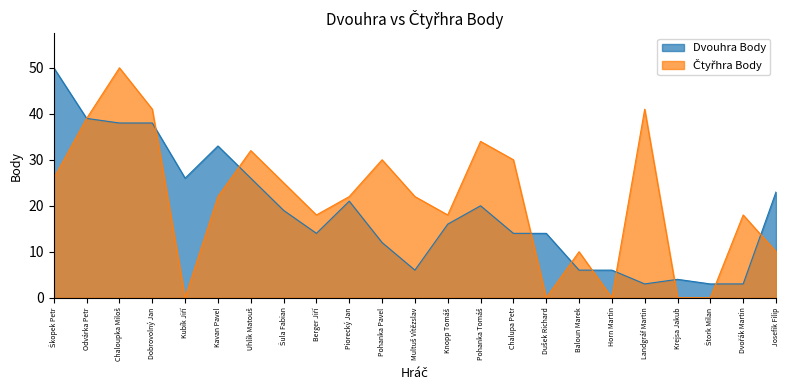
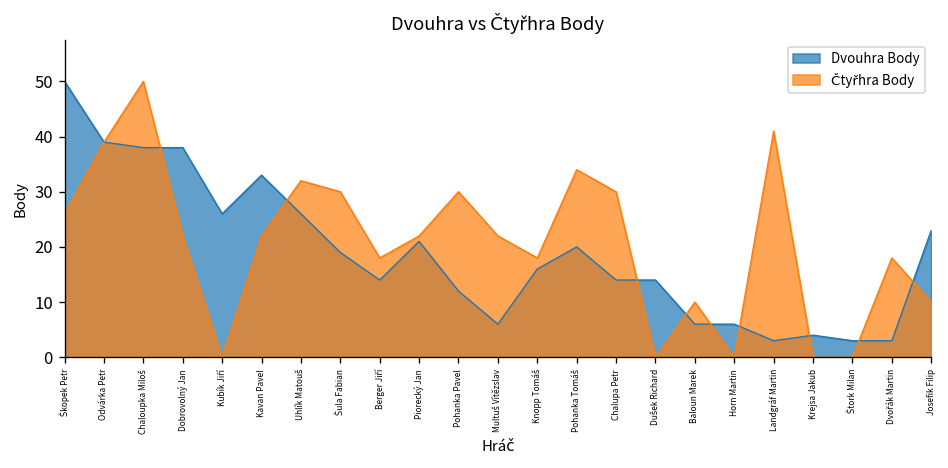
Čtyřhra Body, Dobrovolný Jan: 41 -> 22
Čtyřhra Body, Šula Fabian: 25 -> 30
